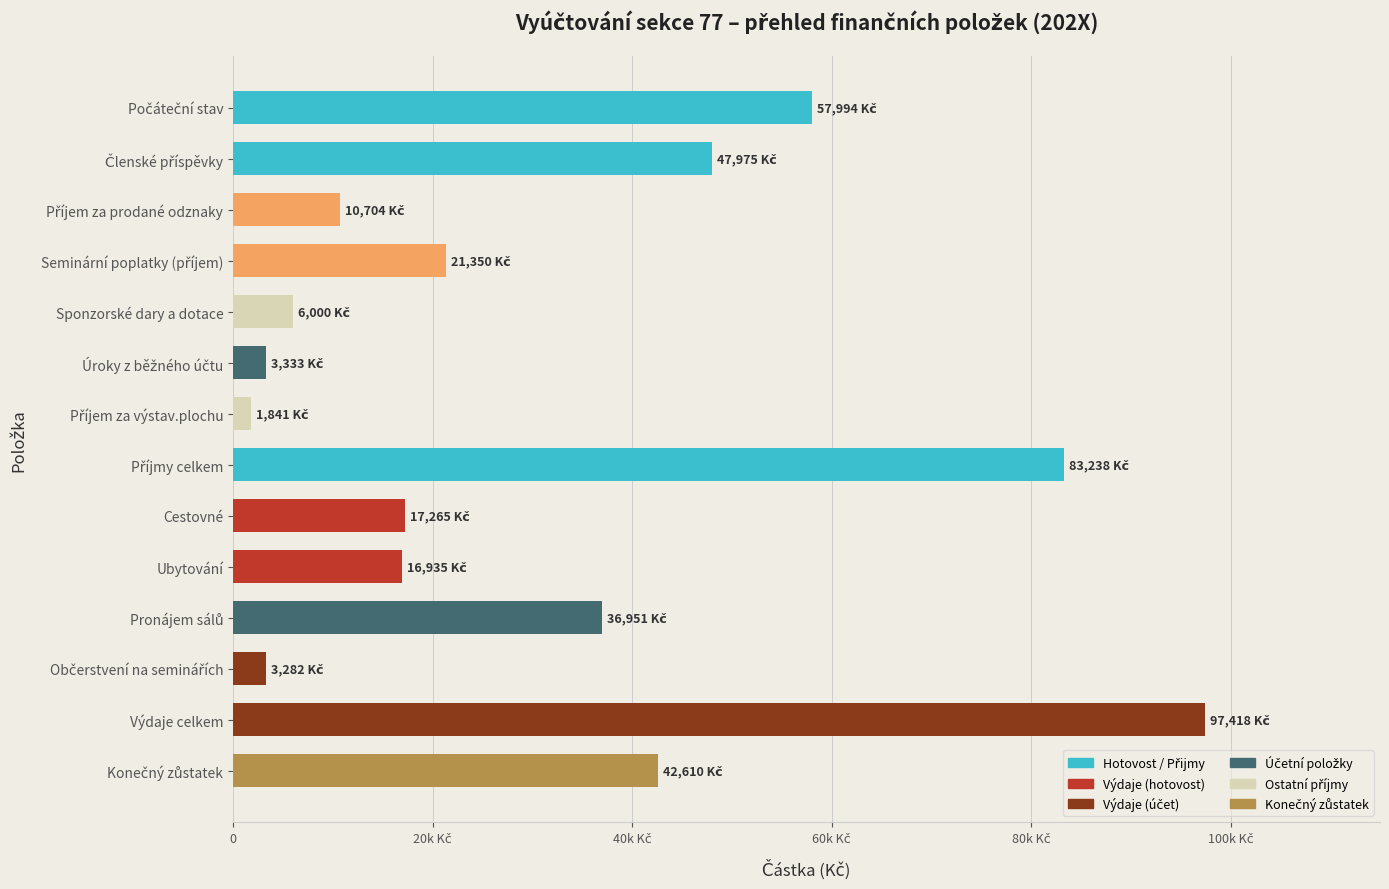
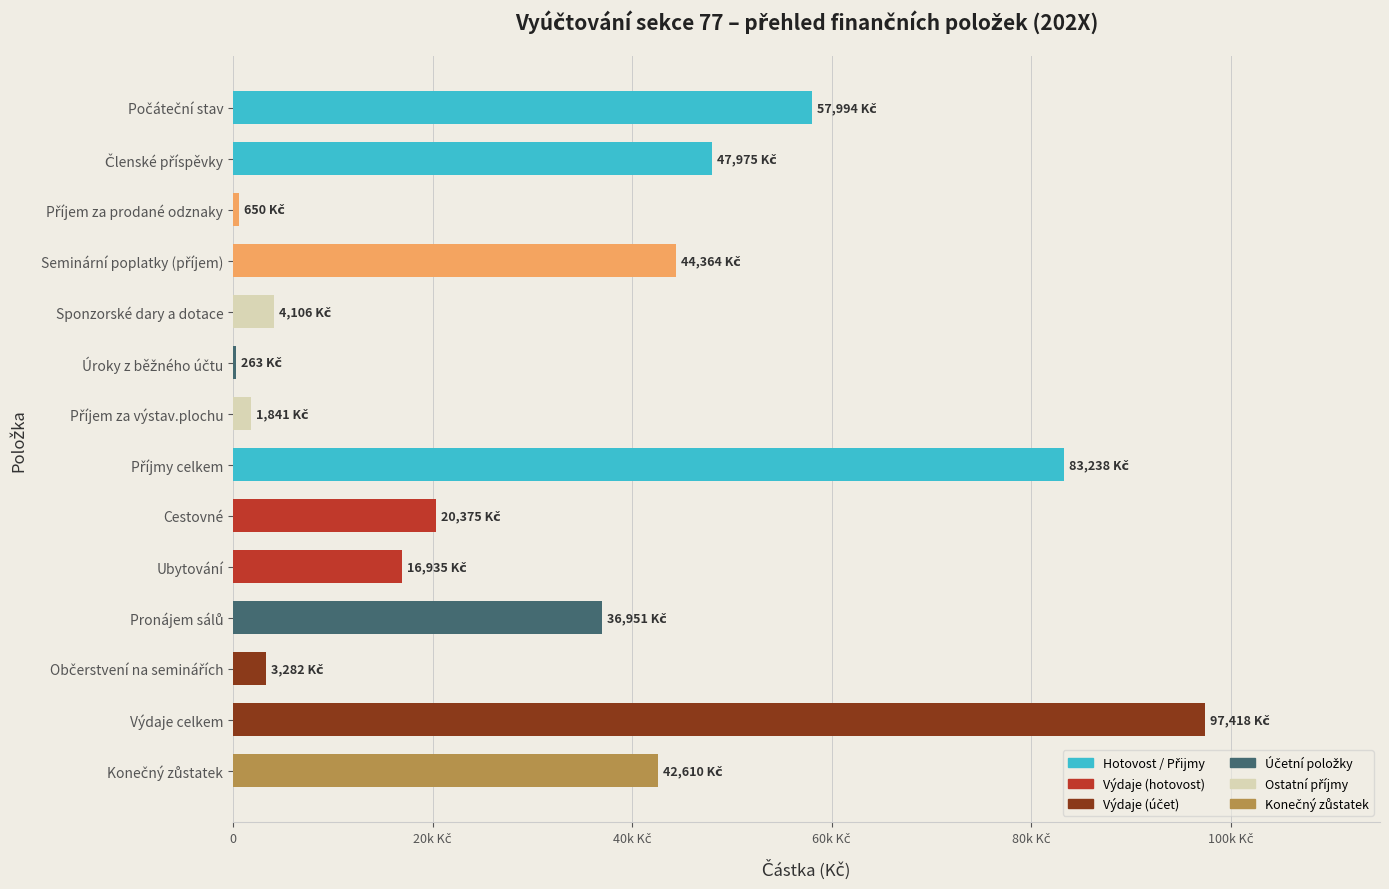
Příjem za prodané odznaky: 10,704 -> 650
Seminární poplatky (příjem): 21,350 -> 44,364
Sponzorské dary a dotace: 6,000 -> 4,106
Úroky z běžného účtu: 3,333 -> 263
Cestovné: 17,265 -> 20,375
